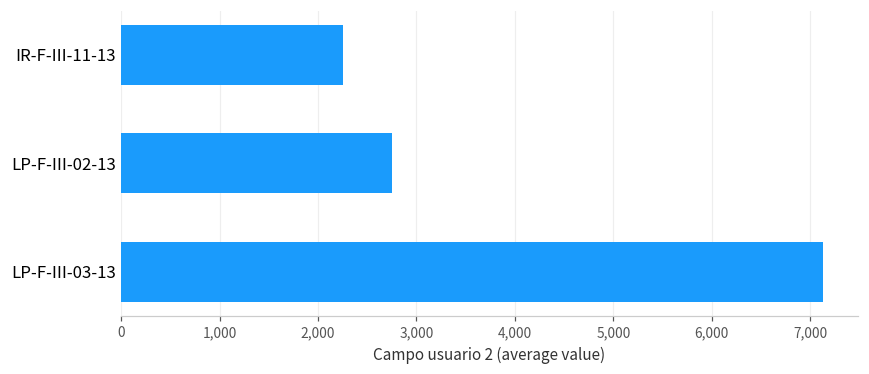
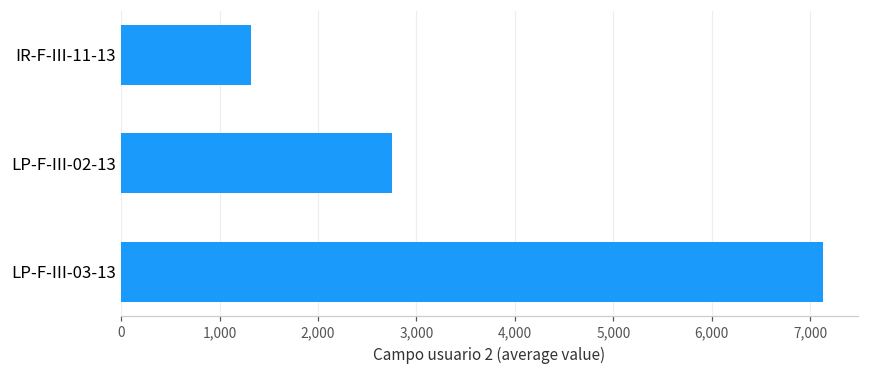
IR-F-III-11-13: 2,300 -> 1,300
